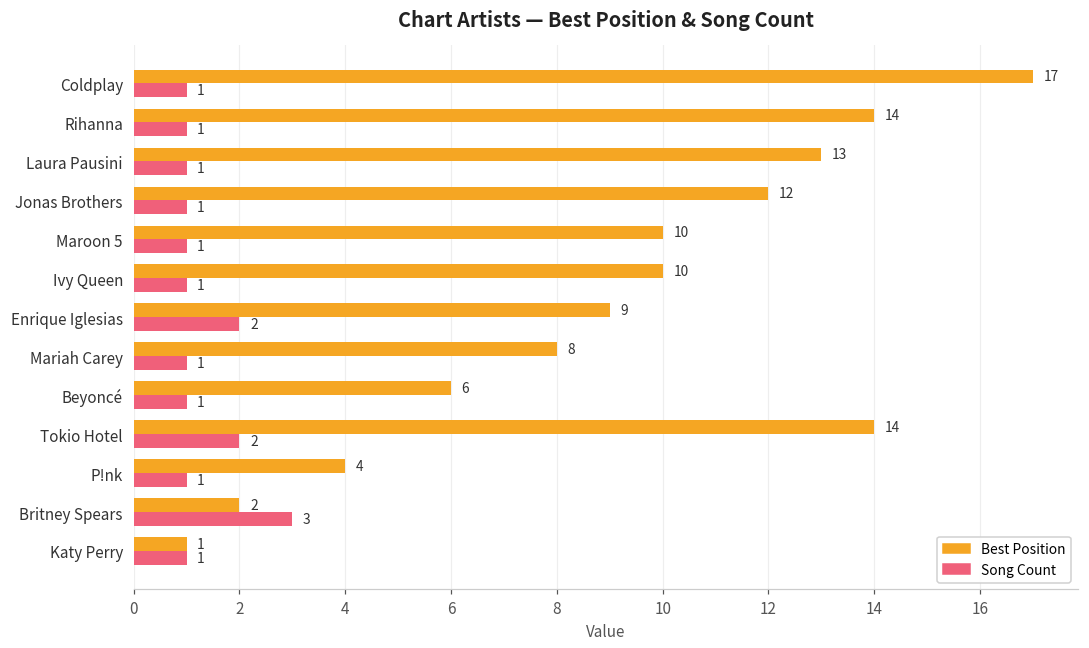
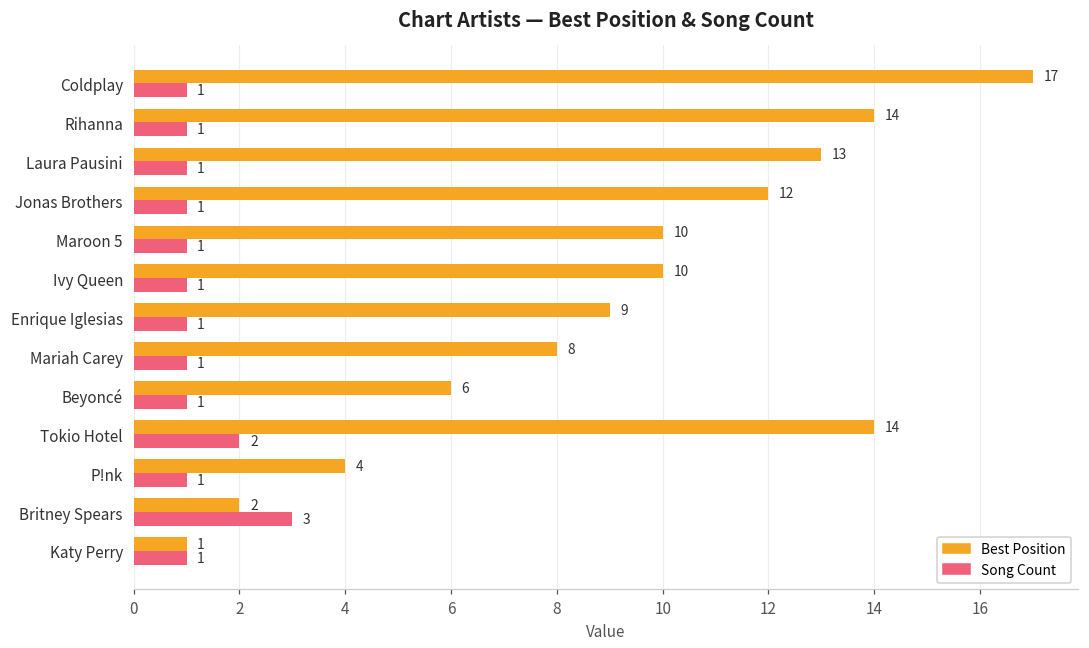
Song Count, Enrique Iglesias: 2 -> 1
